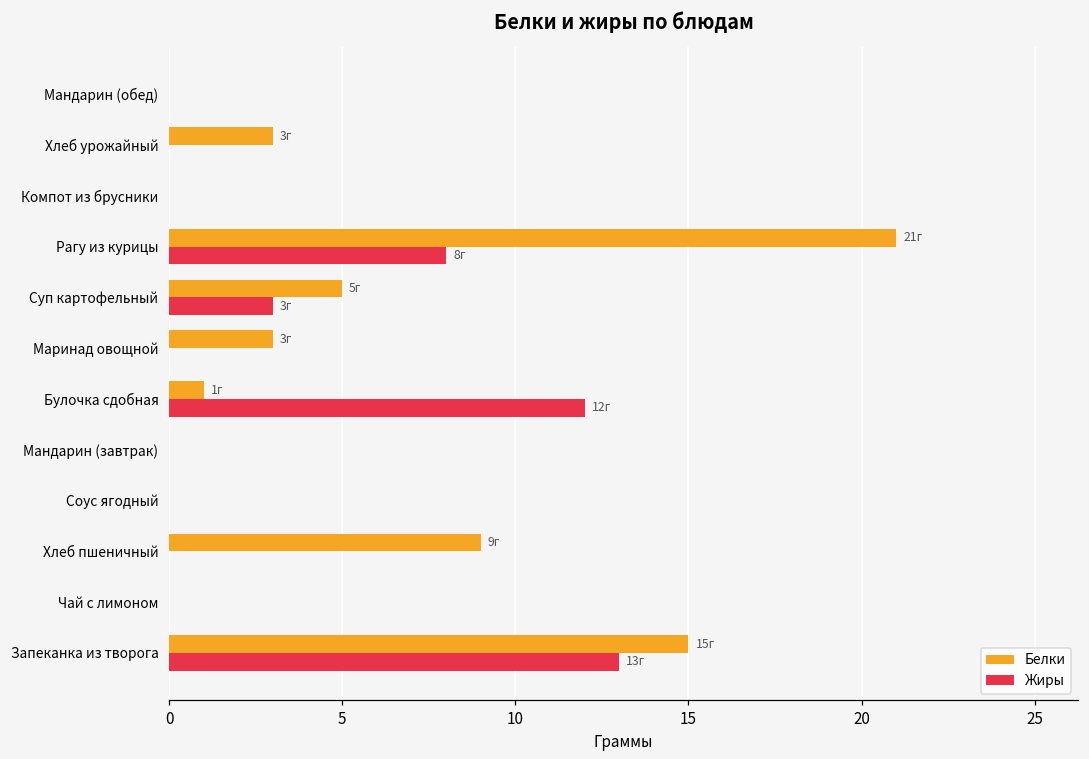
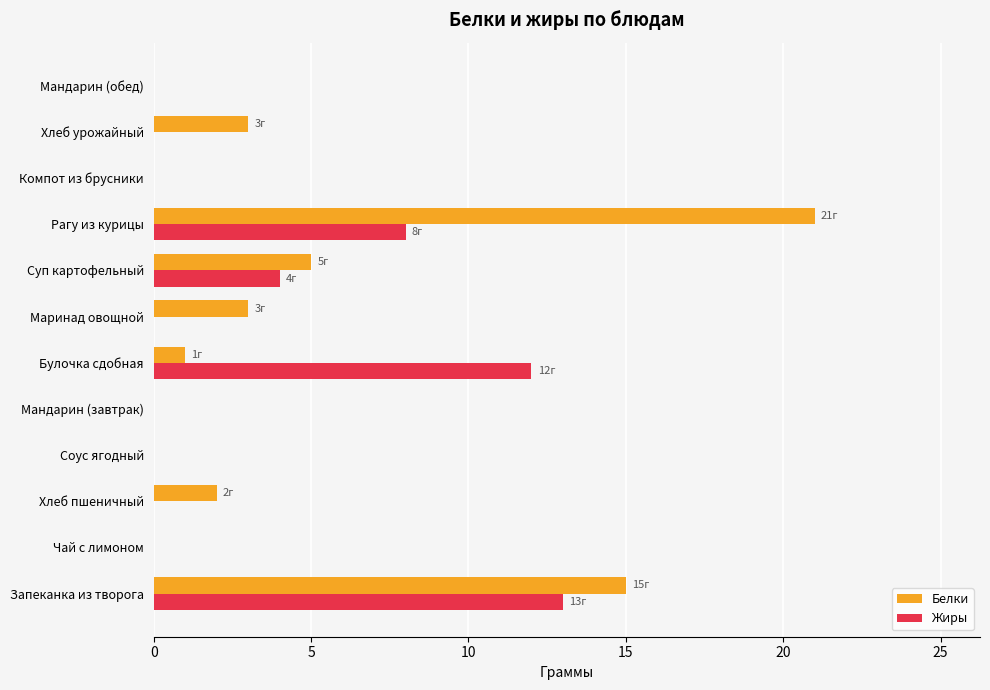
Жиры, Суп картофельный: 3г -> 4г
Белки, Хлеб пшеничный: 9г -> 2г
